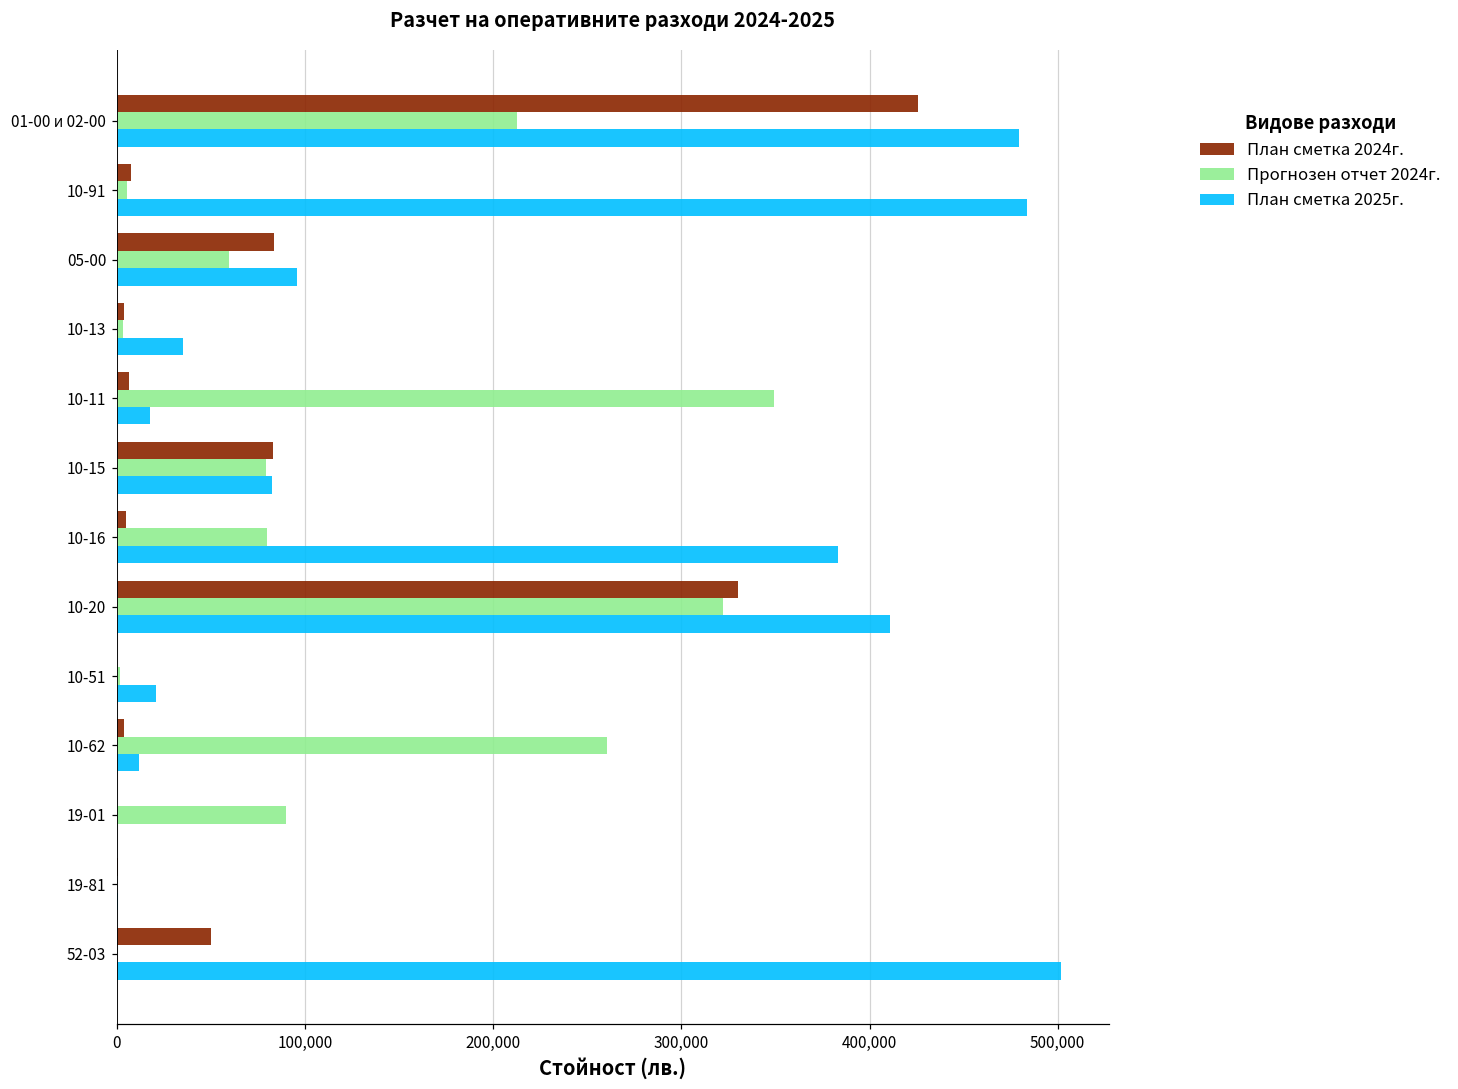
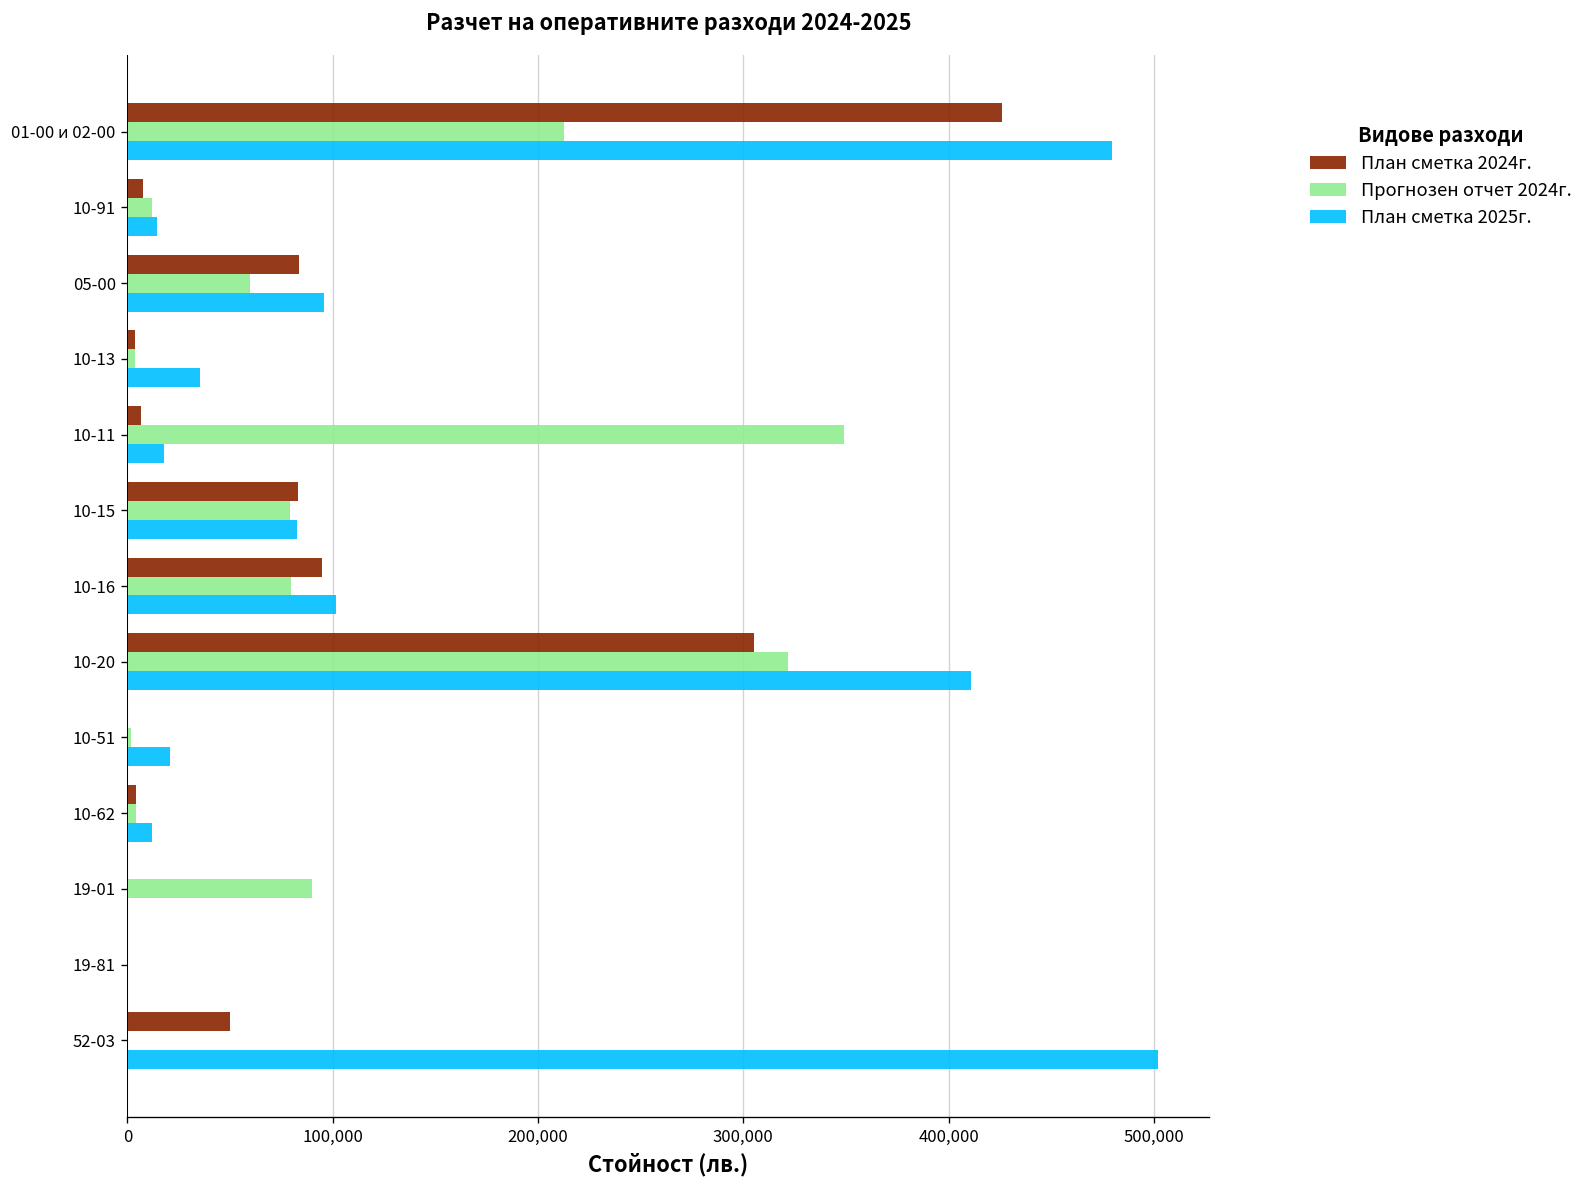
Прогнозен отчет 2024г., 10-91: 6,000 -> 12,000
План сметка 2025г., 10-91: 484,000 -> 15,000
План сметка 2024г., 10-16: 5,000 -> 95,000
План сметка 2025г., 10-16: 383,000 -> 102,000
План сметка 2024г., 10-20: 330,000 -> 305,000
Прогнозен отчет 2024г., 10-62: 261,000 -> 4,000
